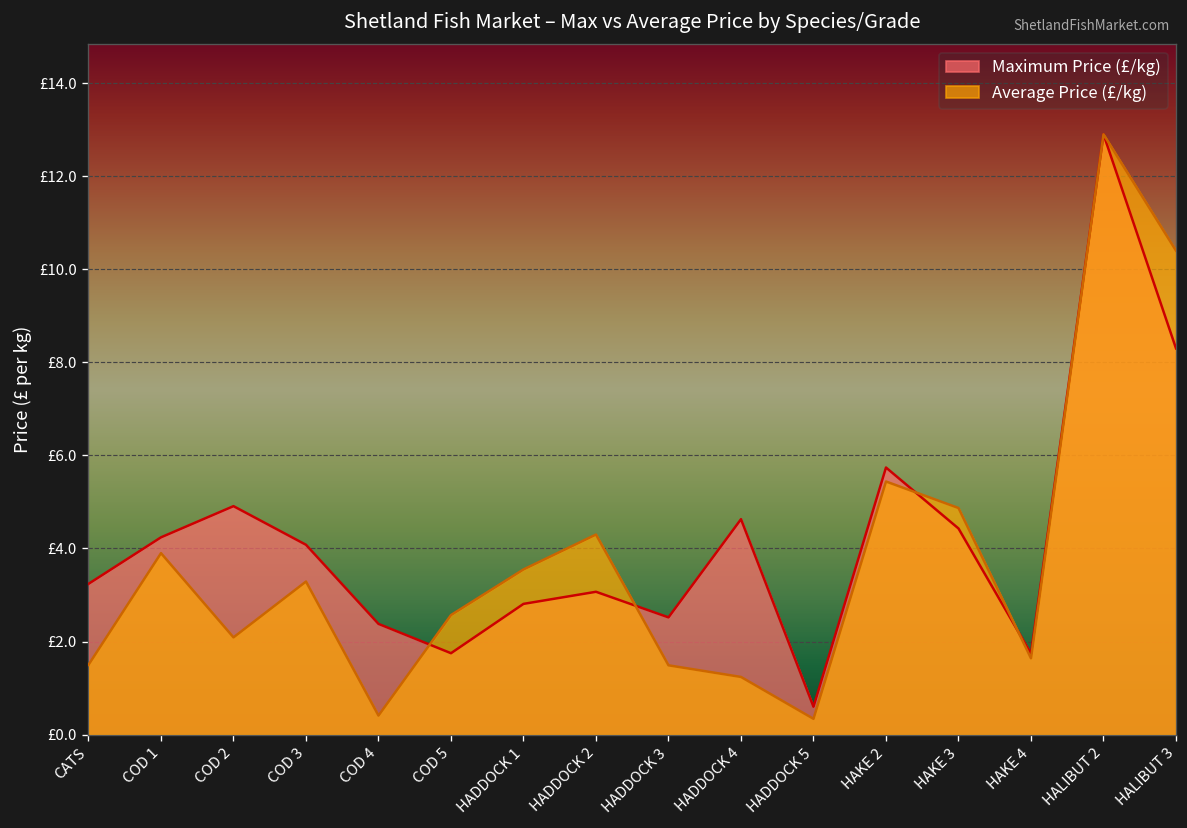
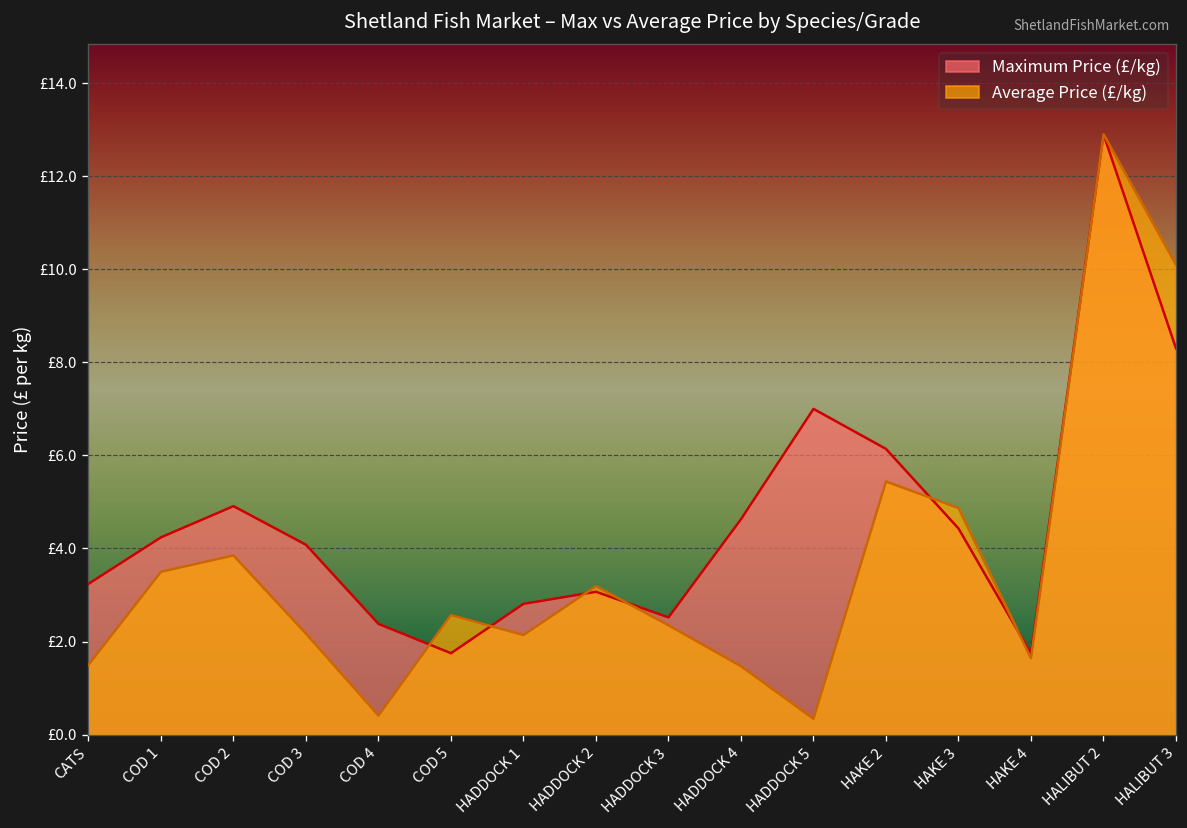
Average Price (£/kg), COD 1: £3.9 -> £3.5
Average Price (£/kg), COD 2: £2.1 -> £3.9
Average Price (£/kg), COD 3: £3.3 -> £2.2
Average Price (£/kg), HADDOCK 1: £3.6 -> £2.1
Average Price (£/kg), HADDOCK 2: £4.3 -> £3.2
Average Price (£/kg), HADDOCK 3: £1.5 -> £2.4
Average Price (£/kg), HADDOCK 4: £1.2 -> £1.5
Maximum Price (£/kg), HADDOCK 5: £0.6 -> £7.0
Maximum Price (£/kg), HAKE 2: £5.7 -> £6.1
Average Price (£/kg), HALIBUT 3: £10.4 -> £10.1
